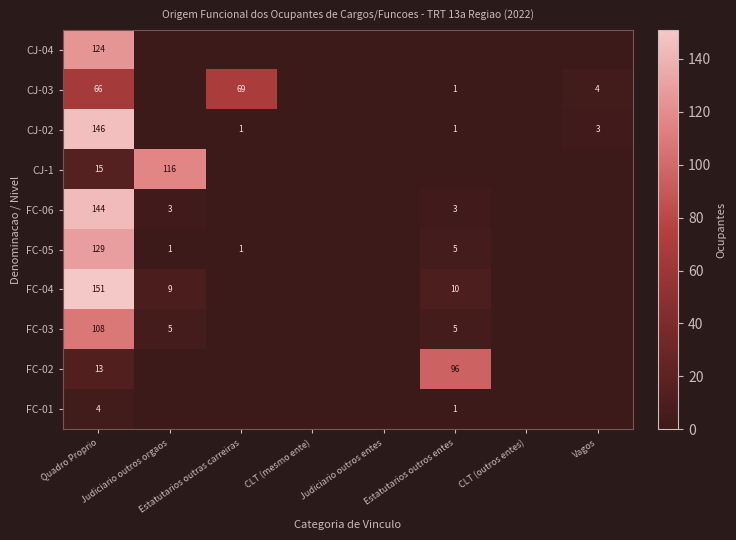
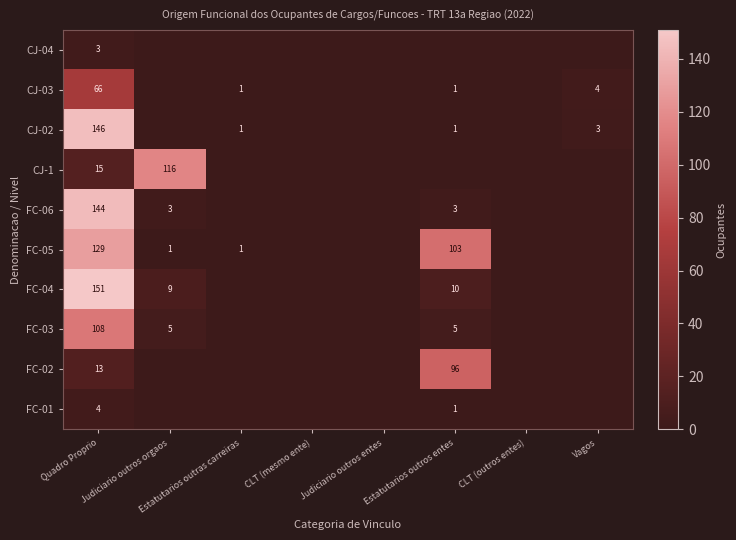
CJ-04, Quadro Proprio: 124 -> 3
CJ-03, Estatutarios outras carreiras: 69 -> 1
FC-05, Estatutarios outros entes: 5 -> 103
